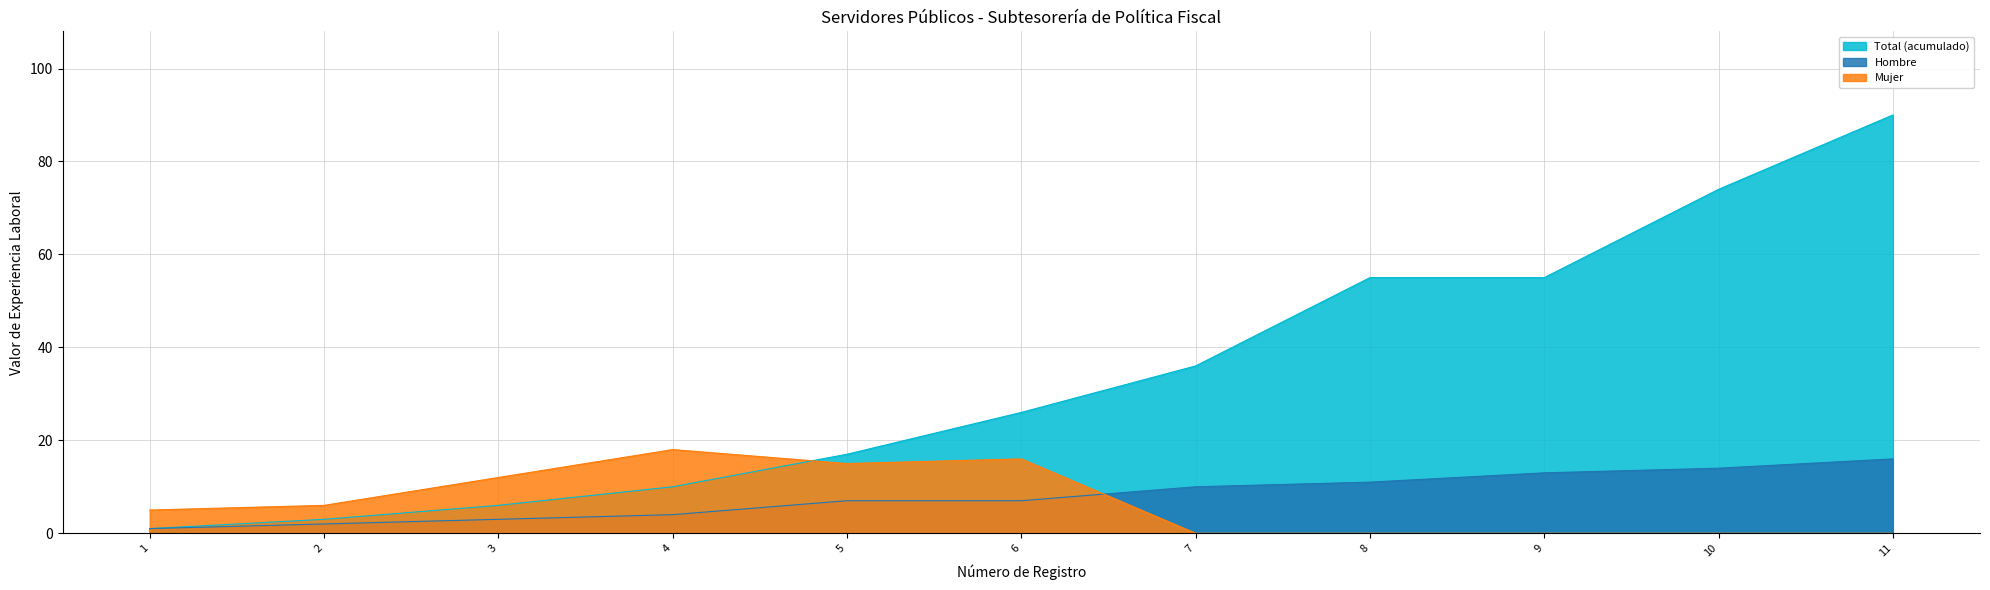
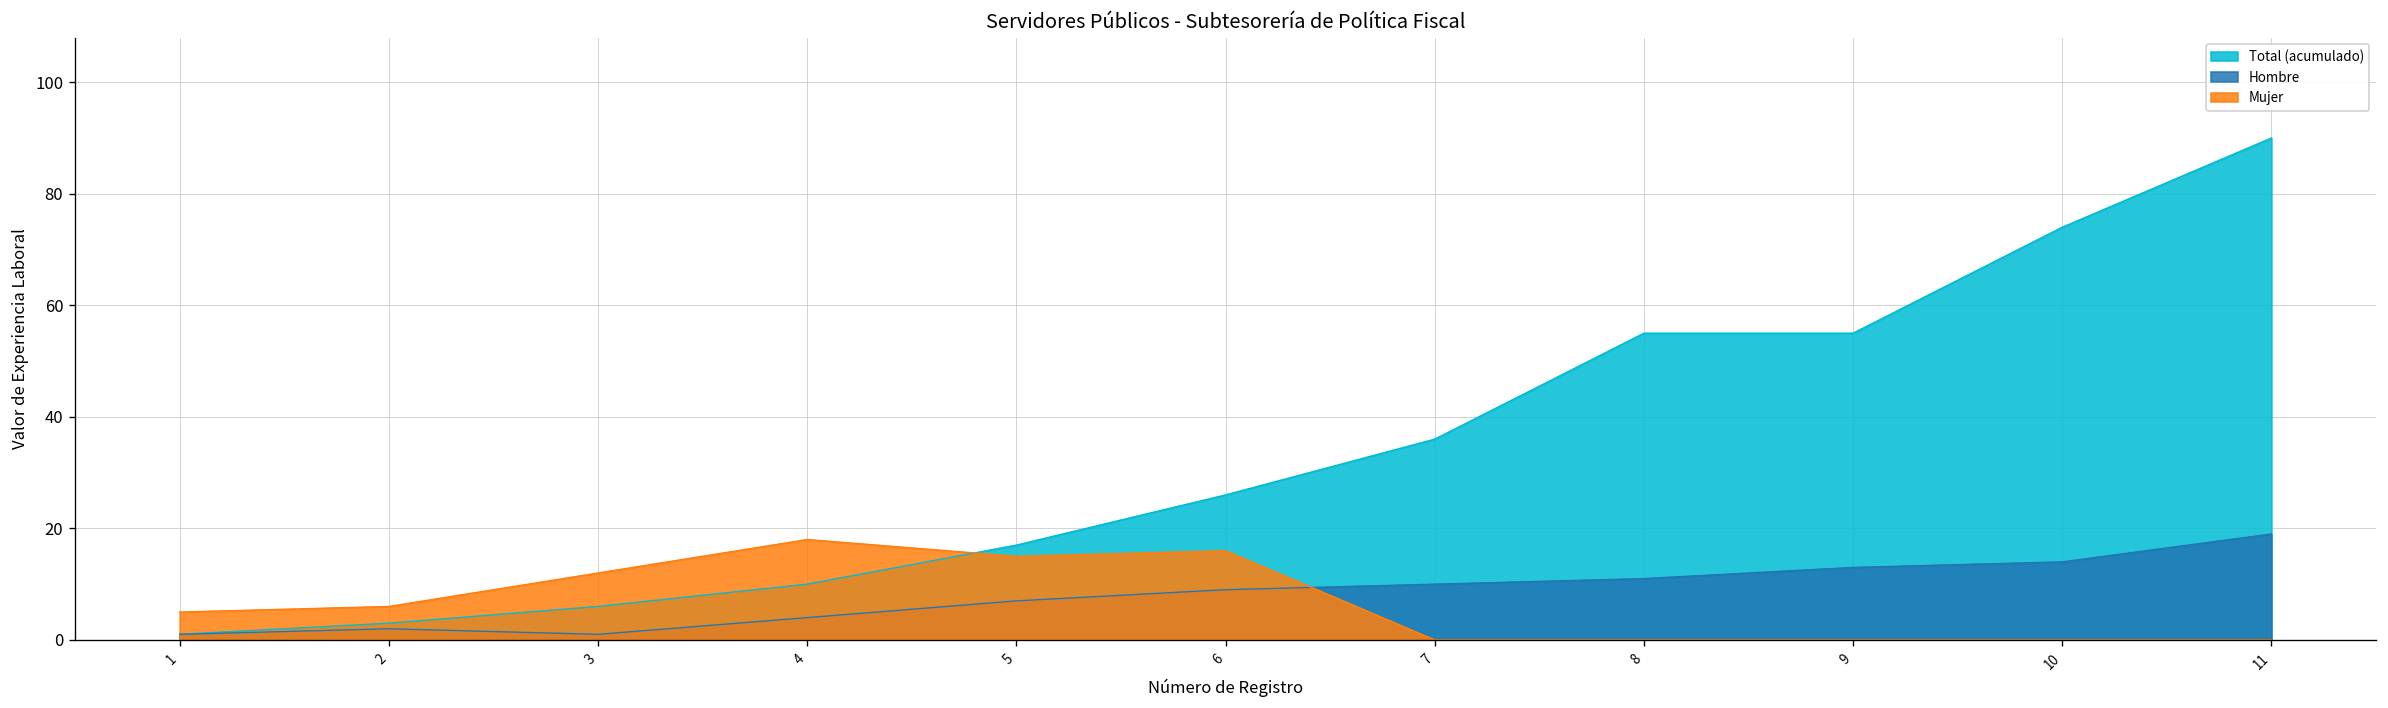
Hombre, 3: 3 -> 1
Hombre, 6: 7 -> 9
Hombre, 11: 16 -> 19
